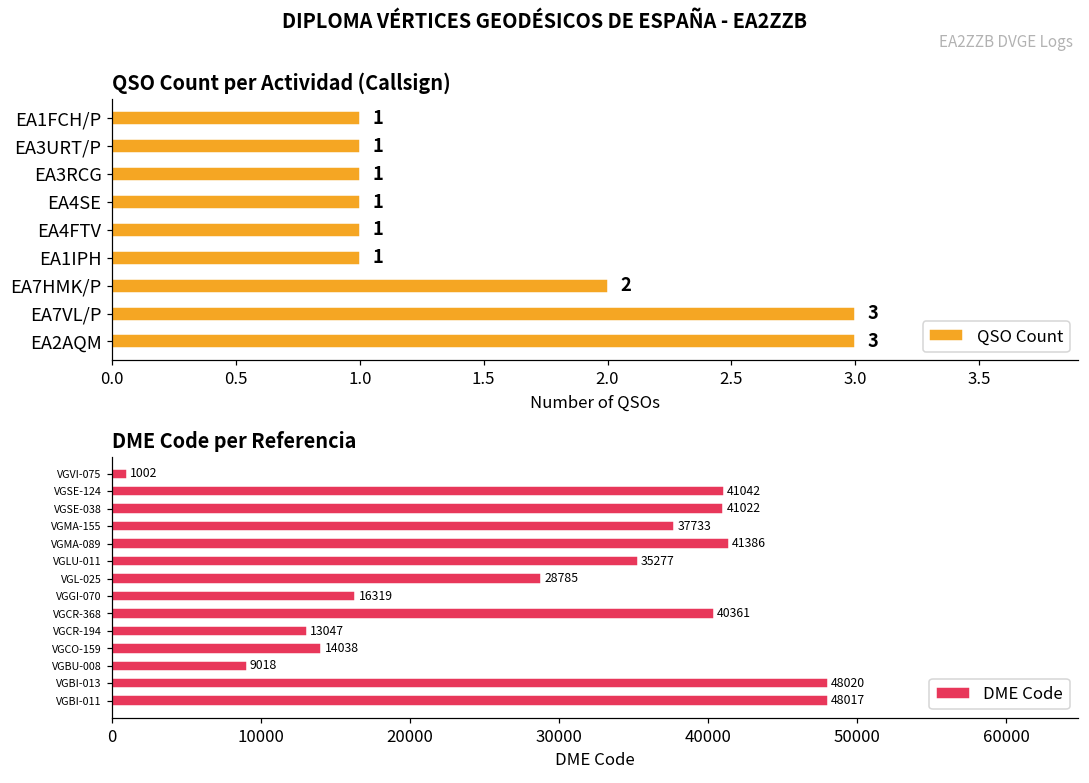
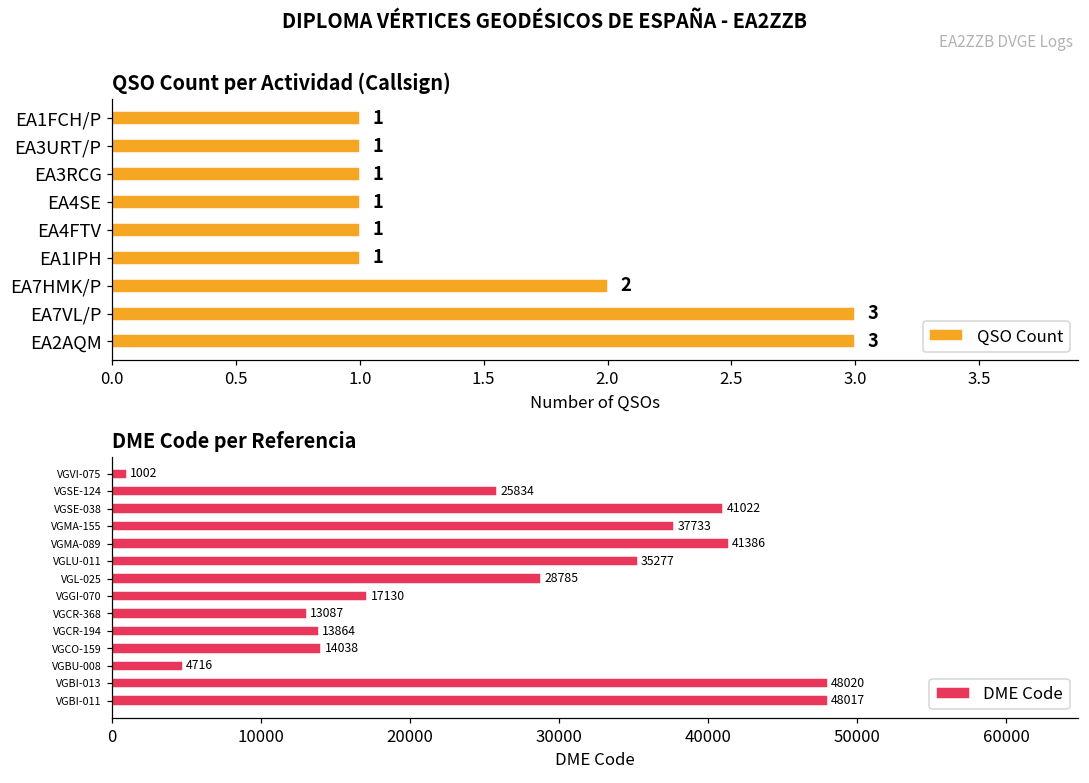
DME Code per Referencia, VGSE-124: 41042 -> 25834
DME Code per Referencia, VGGI-070: 16319 -> 17130
DME Code per Referencia, VGCR-368: 40361 -> 13087
DME Code per Referencia, VGCR-194: 13047 -> 13864
DME Code per Referencia, VGBU-008: 9018 -> 4716
